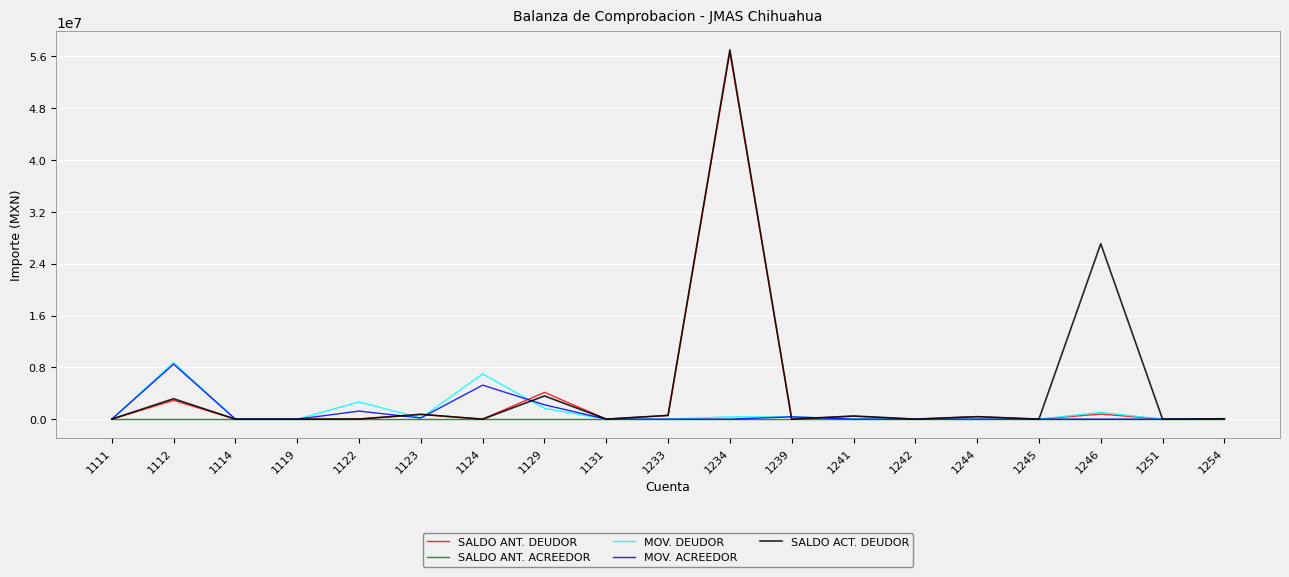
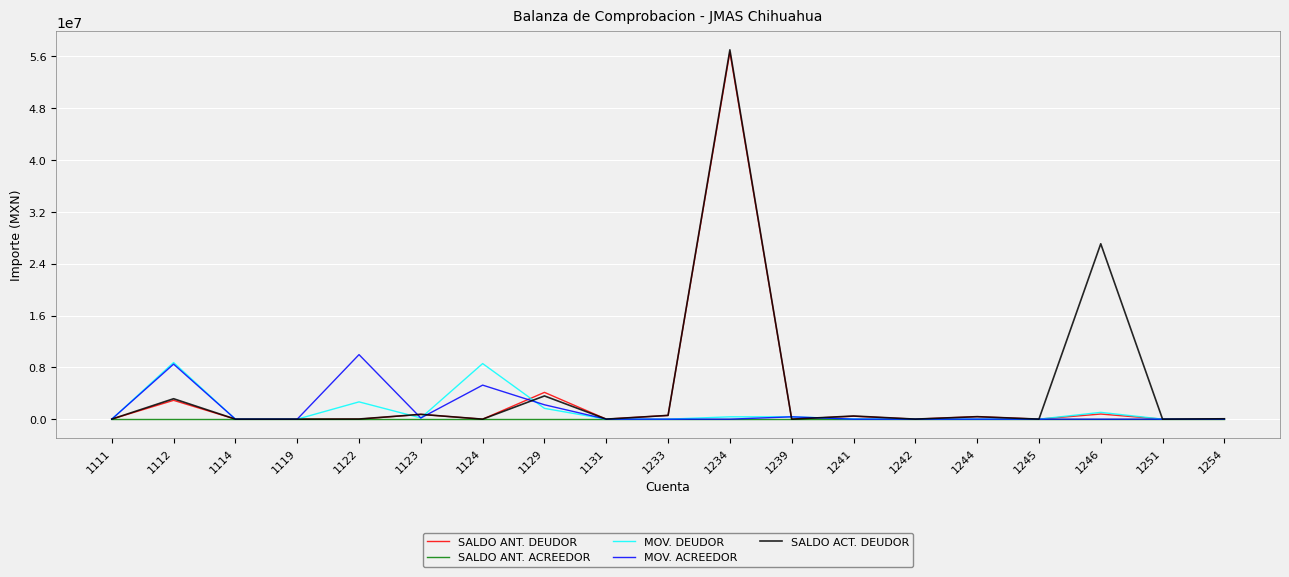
MOV. ACREEDOR, 1122: 1000000 -> 10000000
MOV. DEUDOR, 1124: 7000000 -> 9000000
